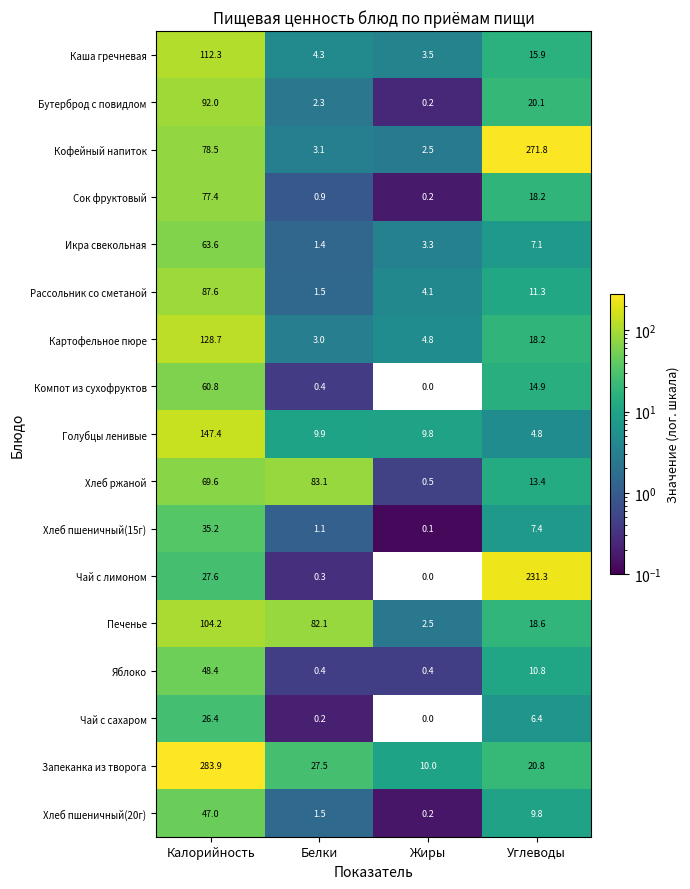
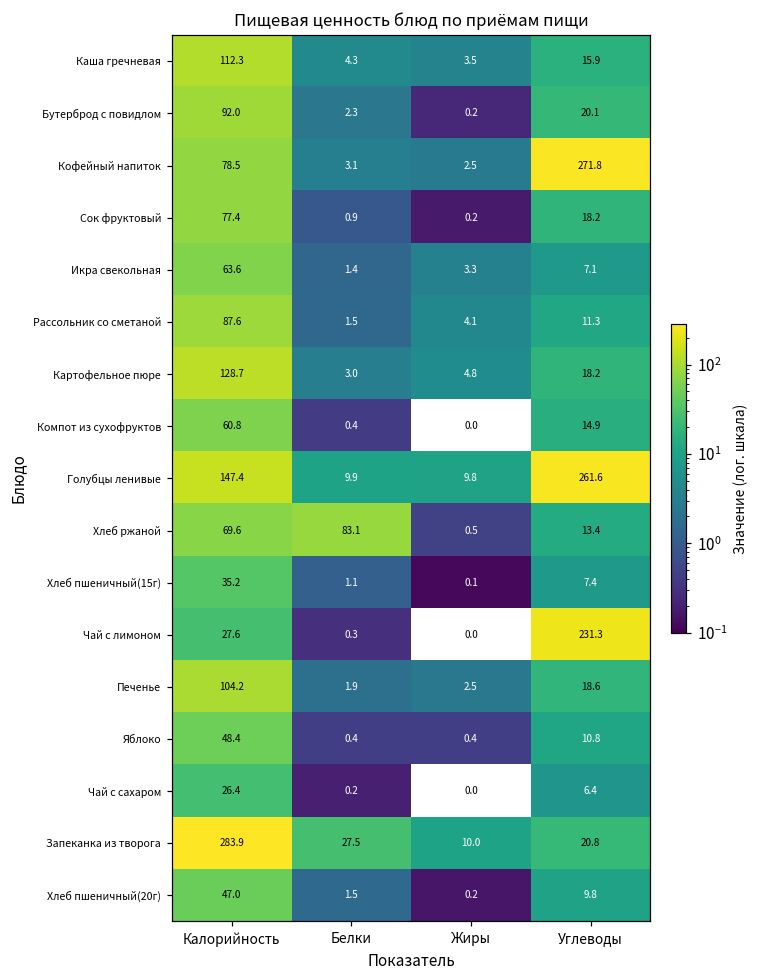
Голубцы ленивые, Углеводы: 4.8 -> 261.6
Печенье, Белки: 82.1 -> 1.9
